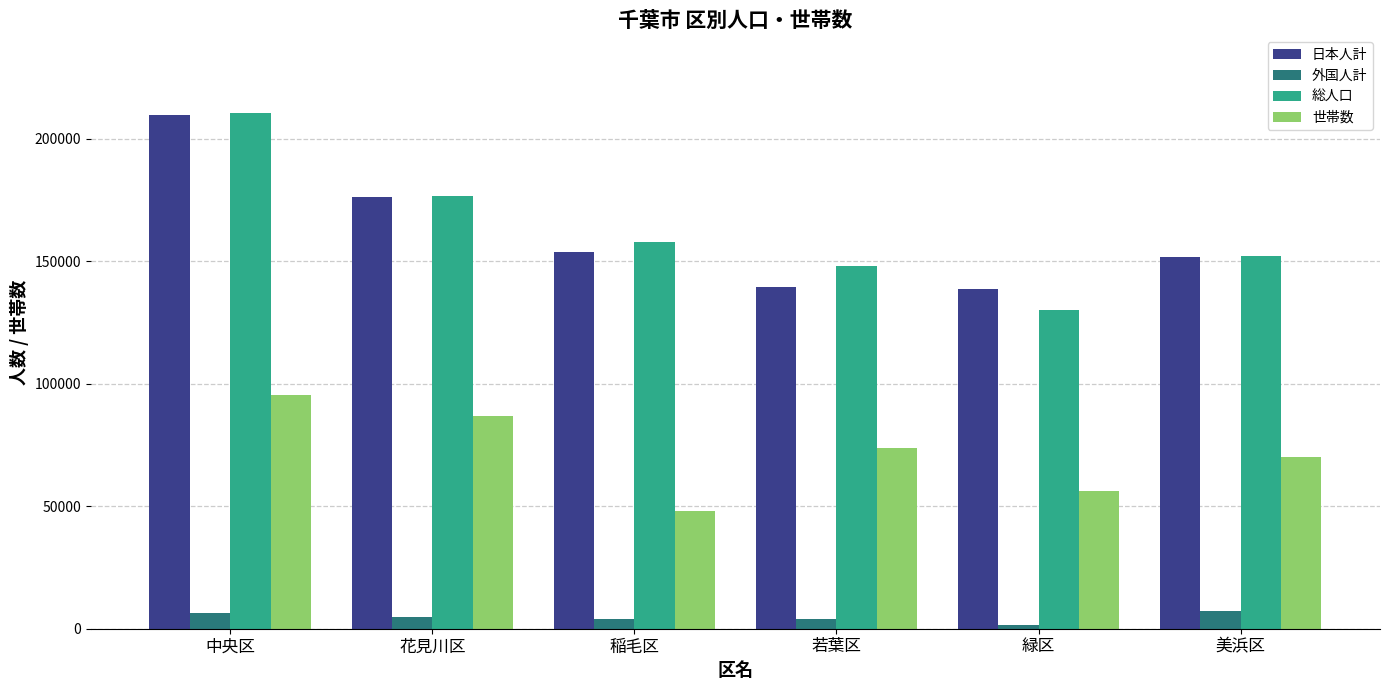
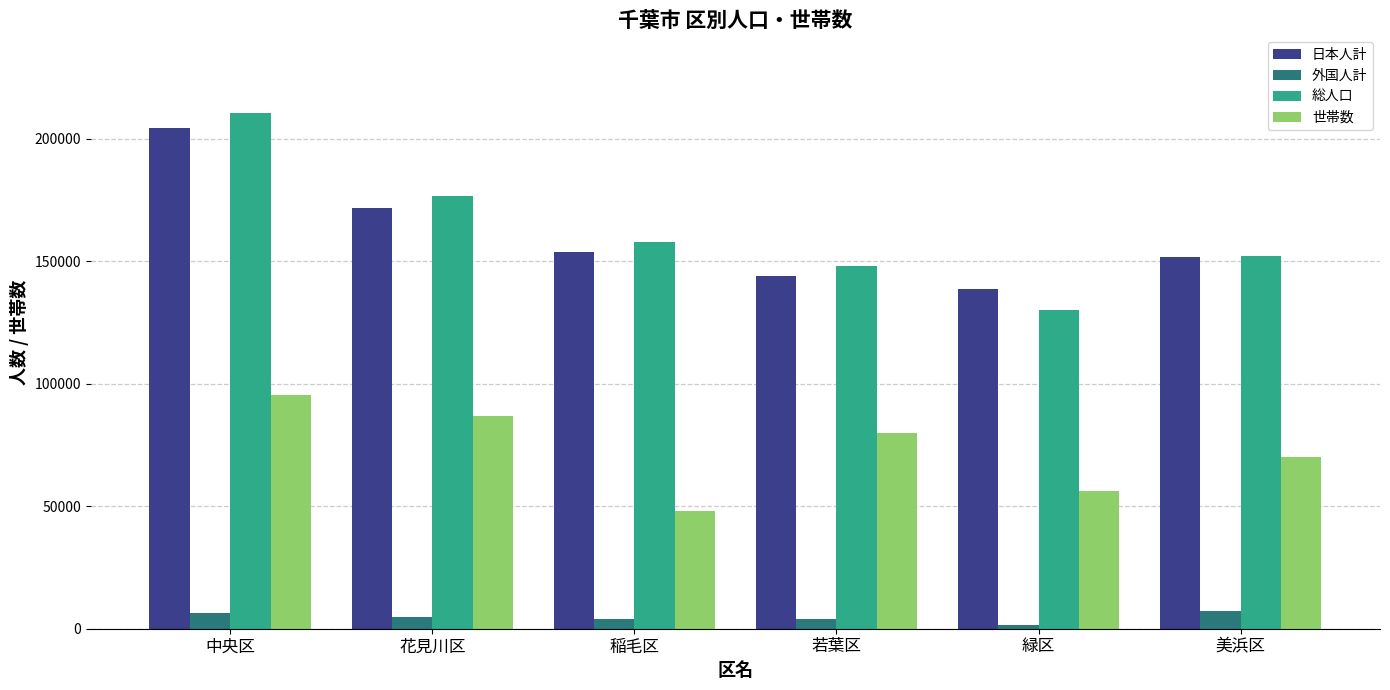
日本人計, 中央区: 210000 -> 204000
日本人計, 花見川区: 176000 -> 172000
日本人計, 若葉区: 139000 -> 144000
世帯数, 若葉区: 74000 -> 80000
